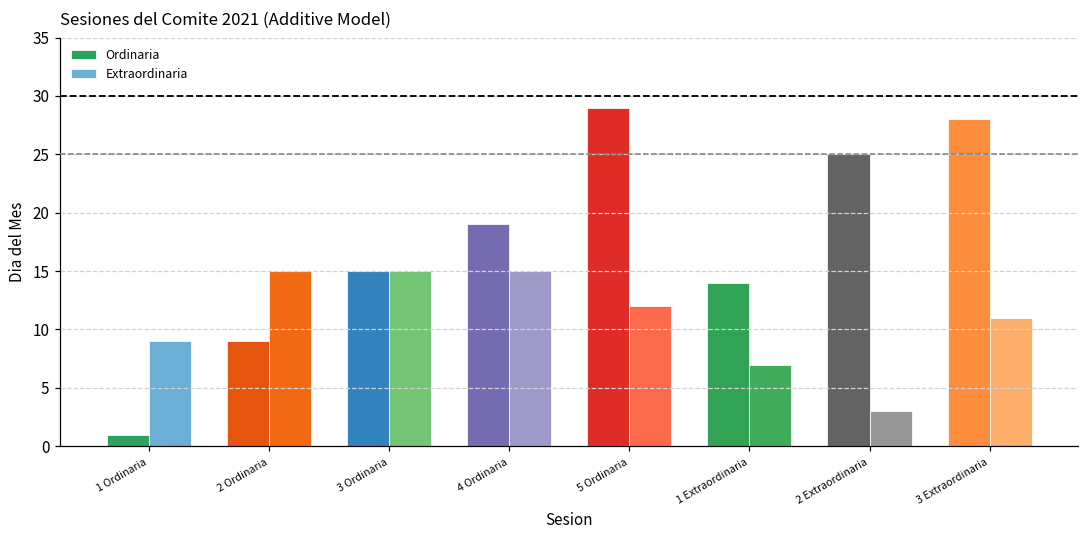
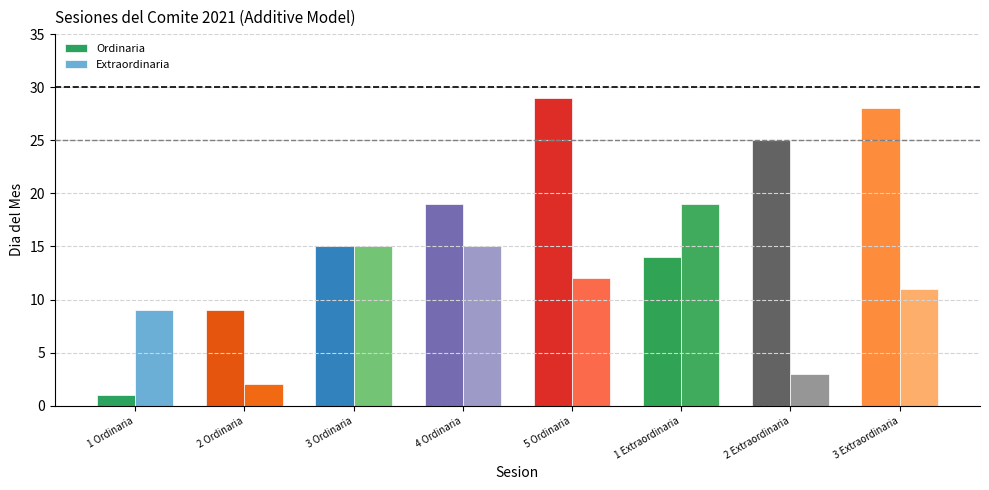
Extraordinaria, 2 Ordinaria: 15 -> 2
Extraordinaria, 1 Extraordinaria: 7 -> 19
